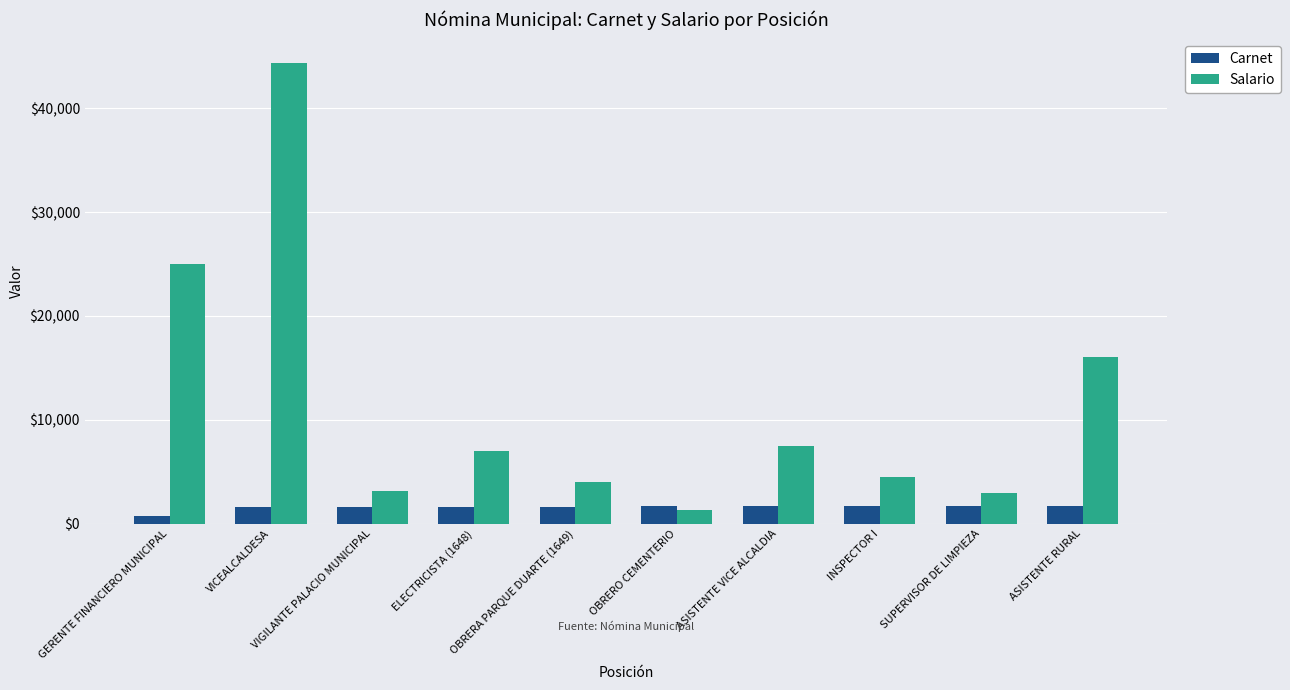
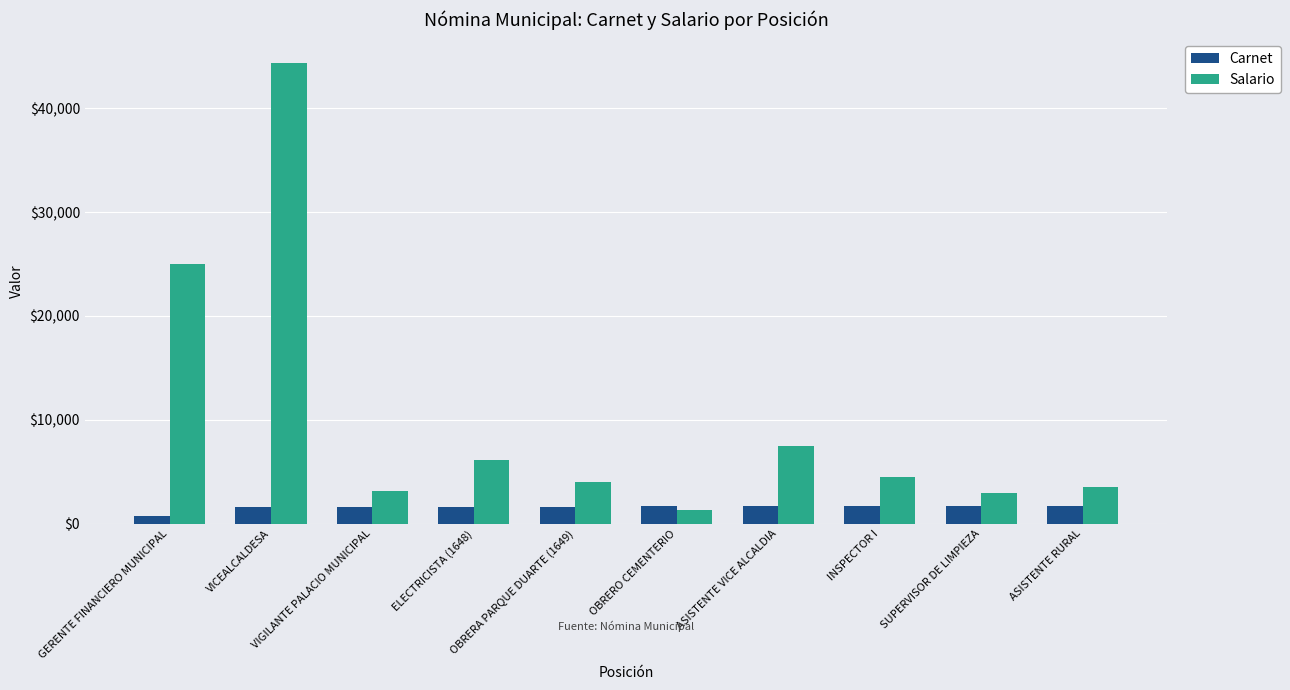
Salario, ELECTRICISTA (1648): $7,000 -> $6,100
Salario, ASISTENTE RURAL: $16,000 -> $3,500
